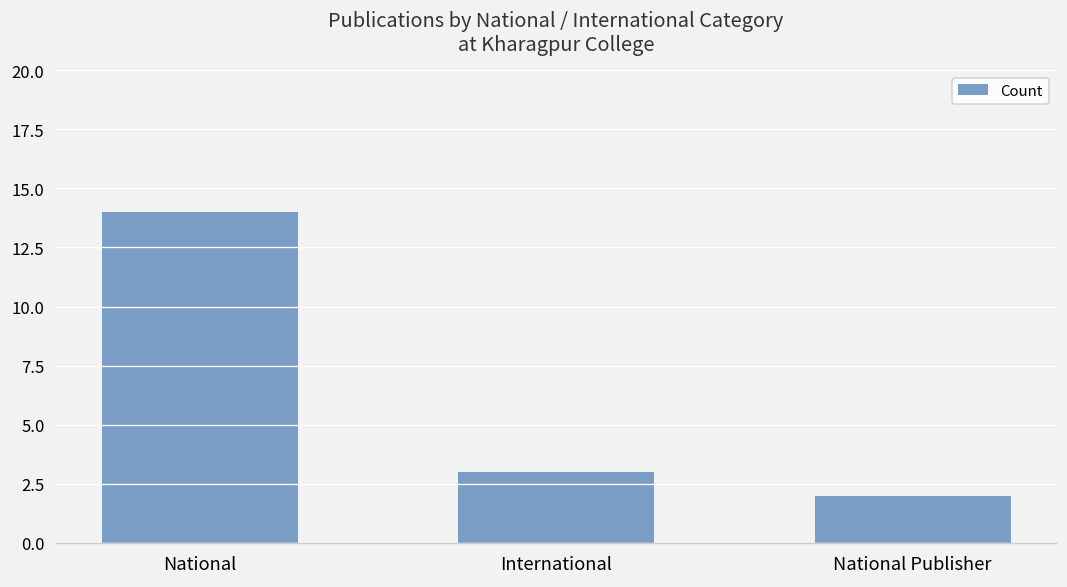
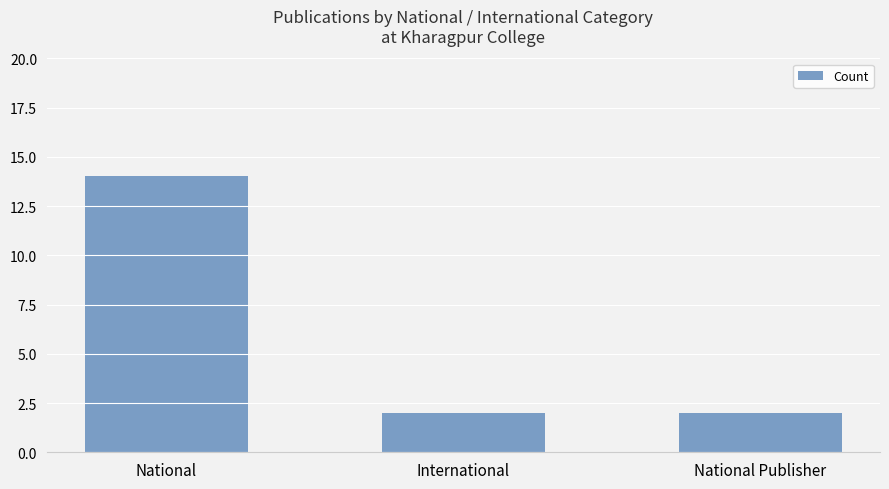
International: 3 -> 2
